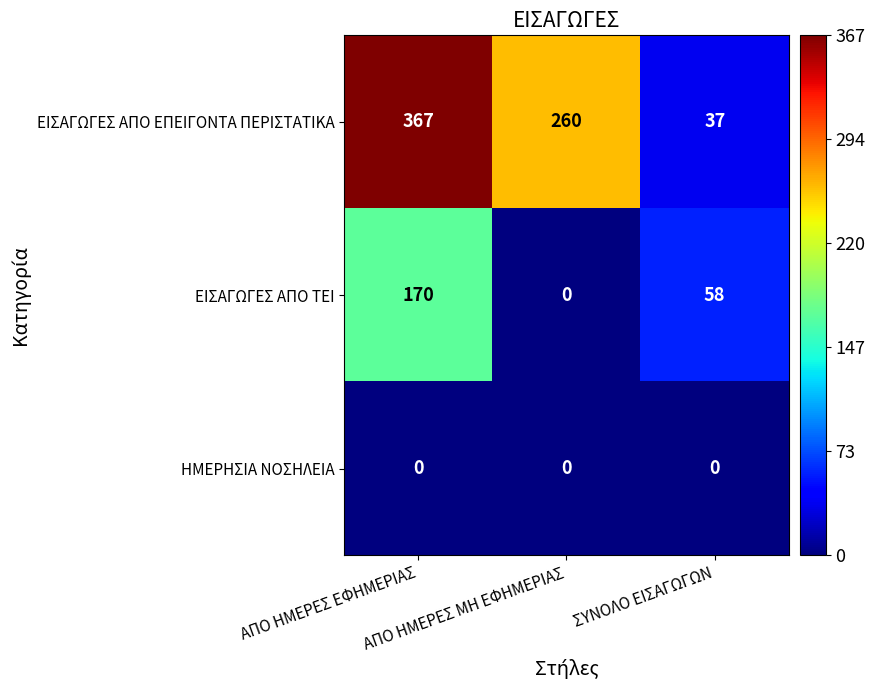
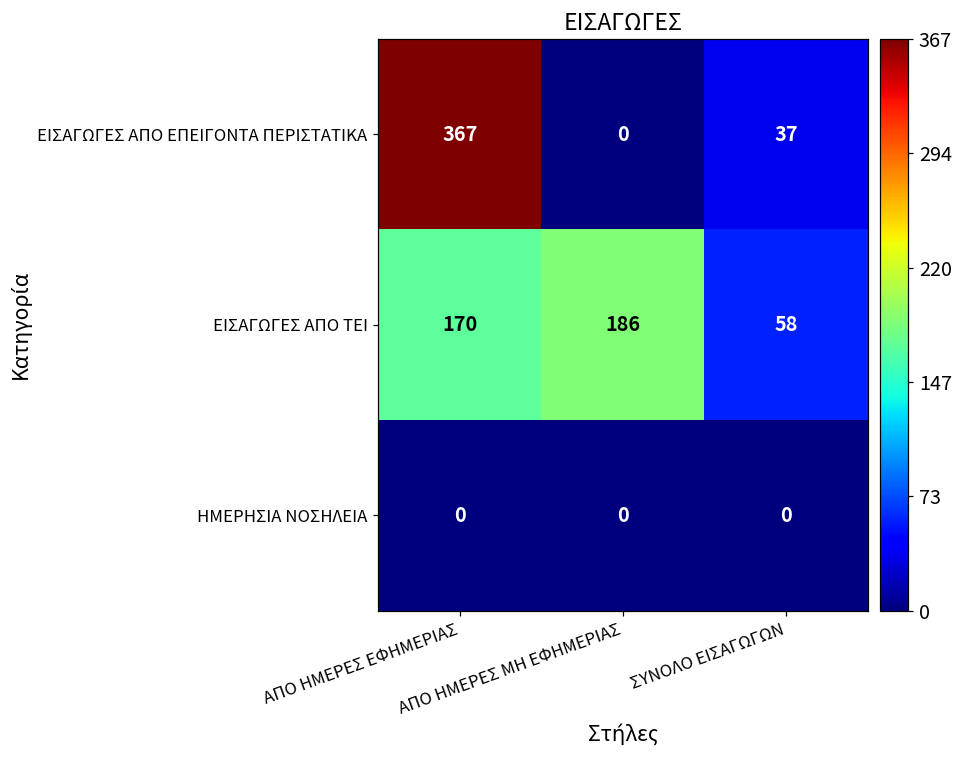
ΕΙΣΑΓΩΓΕΣ ΑΠΟ ΕΠΕΙΓΟΝΤΑ ΠΕΡΙΣΤΑΤΙΚΑ, ΑΠΟ ΗΜΕΡΕΣ ΜΗ ΕΦΗΜΕΡΙΑΣ: 260 -> 0
ΕΙΣΑΓΩΓΕΣ ΑΠΟ ΤΕΙ, ΑΠΟ ΗΜΕΡΕΣ ΜΗ ΕΦΗΜΕΡΙΑΣ: 0 -> 186
